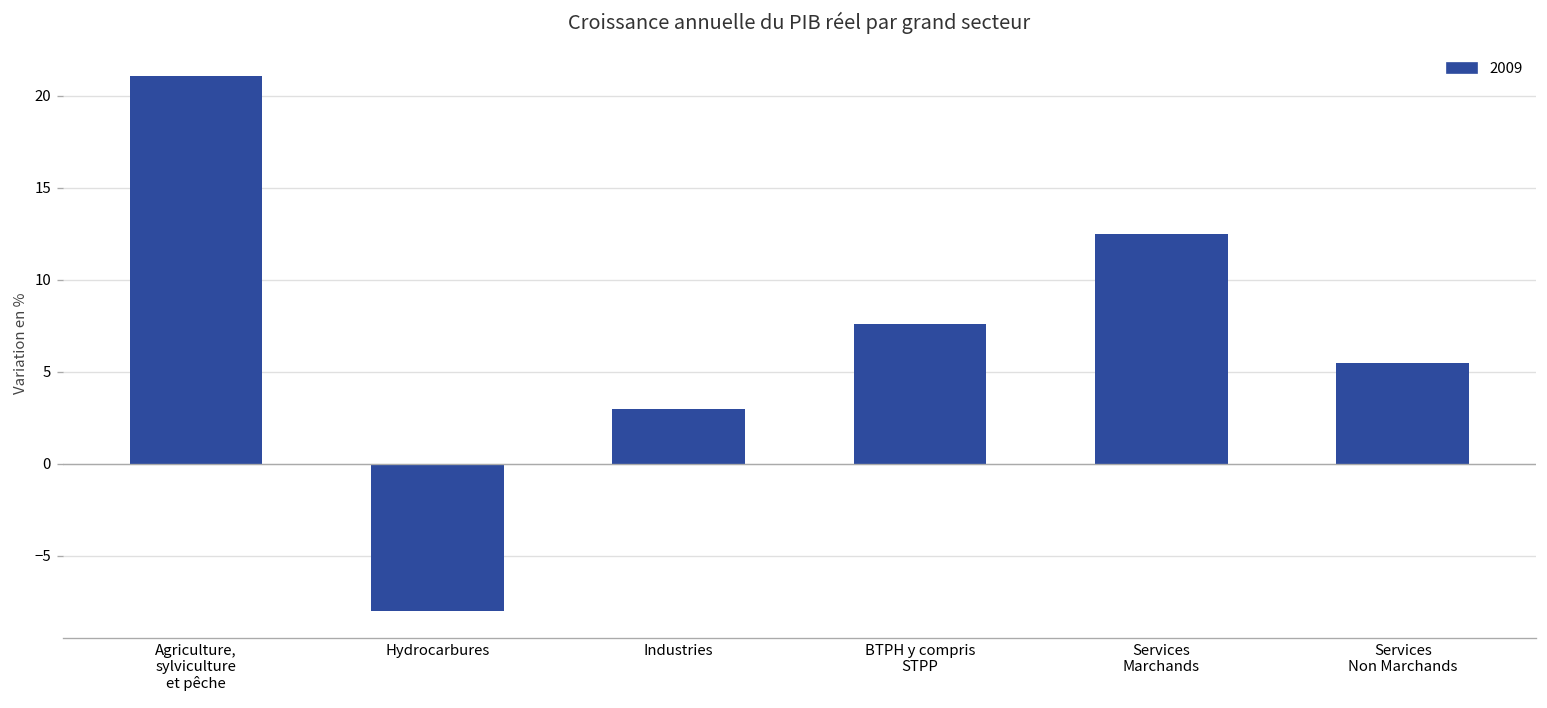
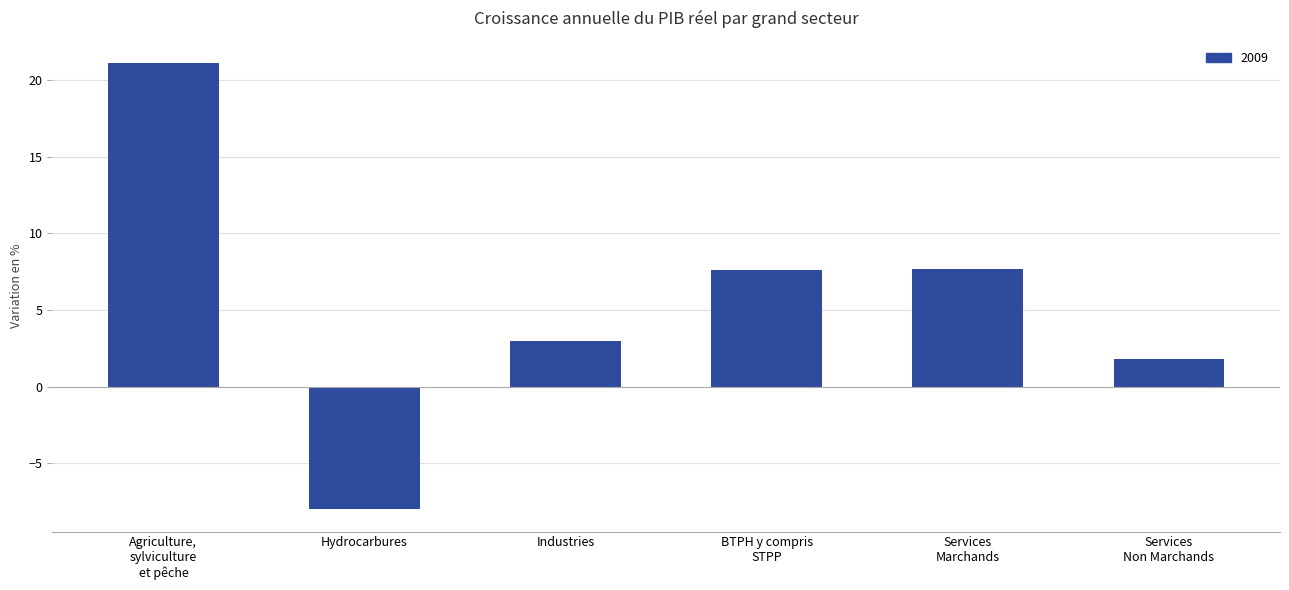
Services Marchands: 12.5 -> 7.7
Services Non Marchands: 5.5 -> 1.8
